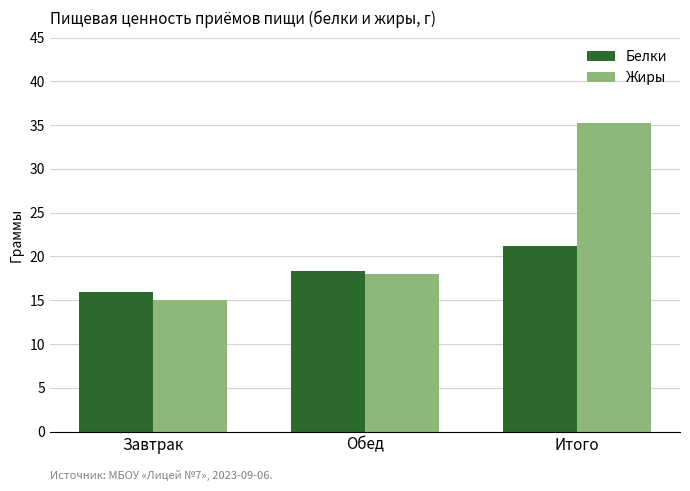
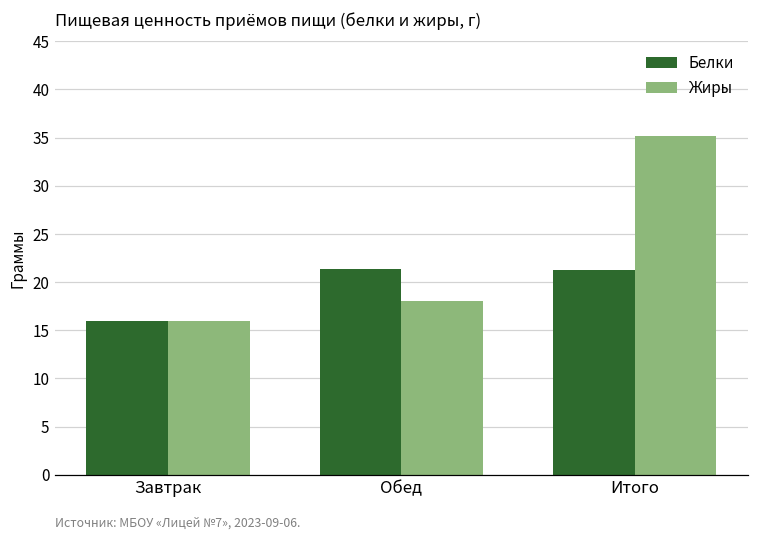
Жиры, Завтрак: 15 -> 16
Белки, Обед: 18 -> 21
